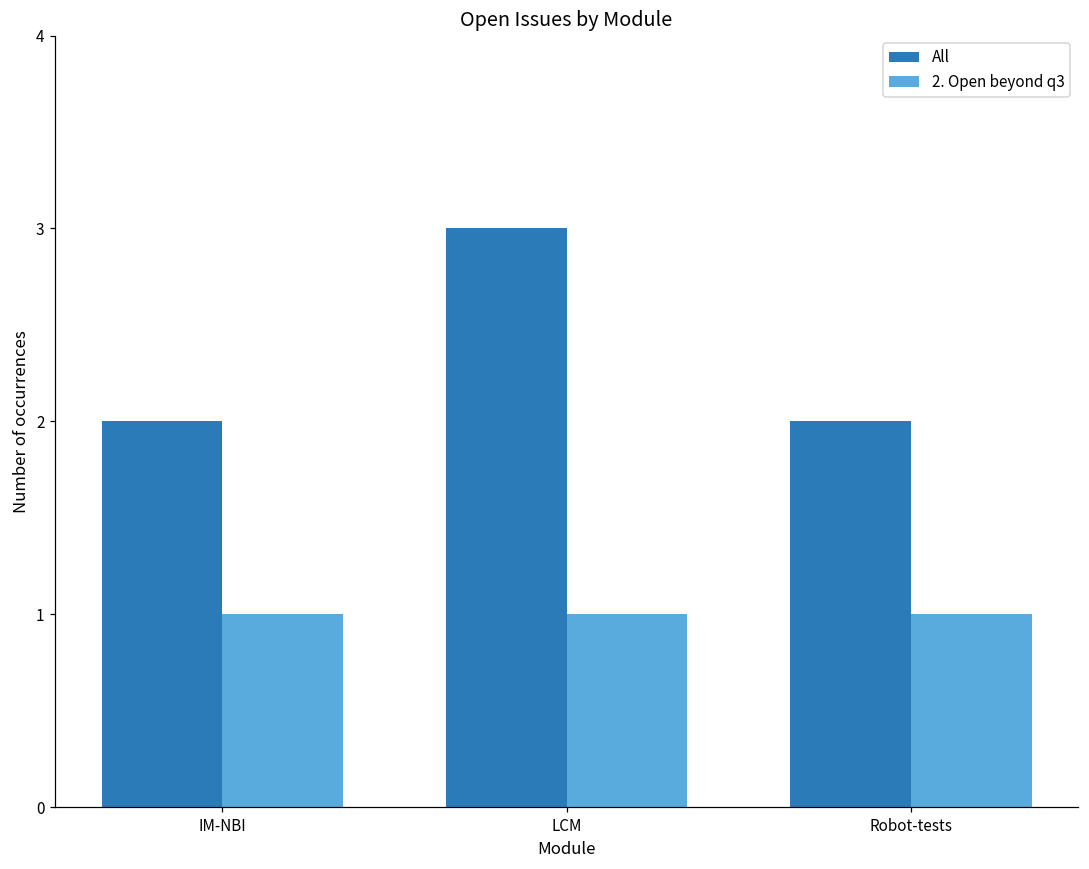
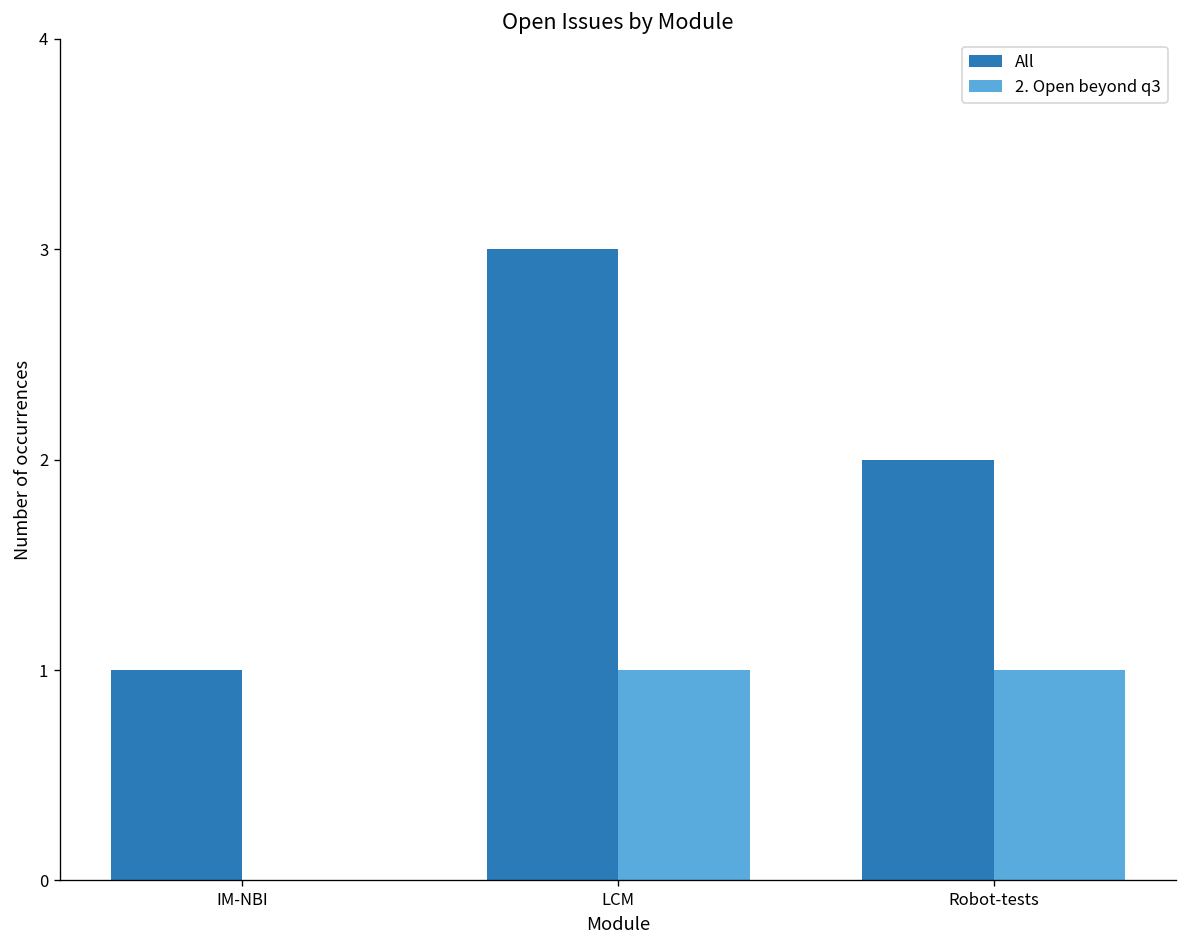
All, IM-NBI: 2 -> 1
2. Open beyond q3, IM-NBI: 1 -> 0
